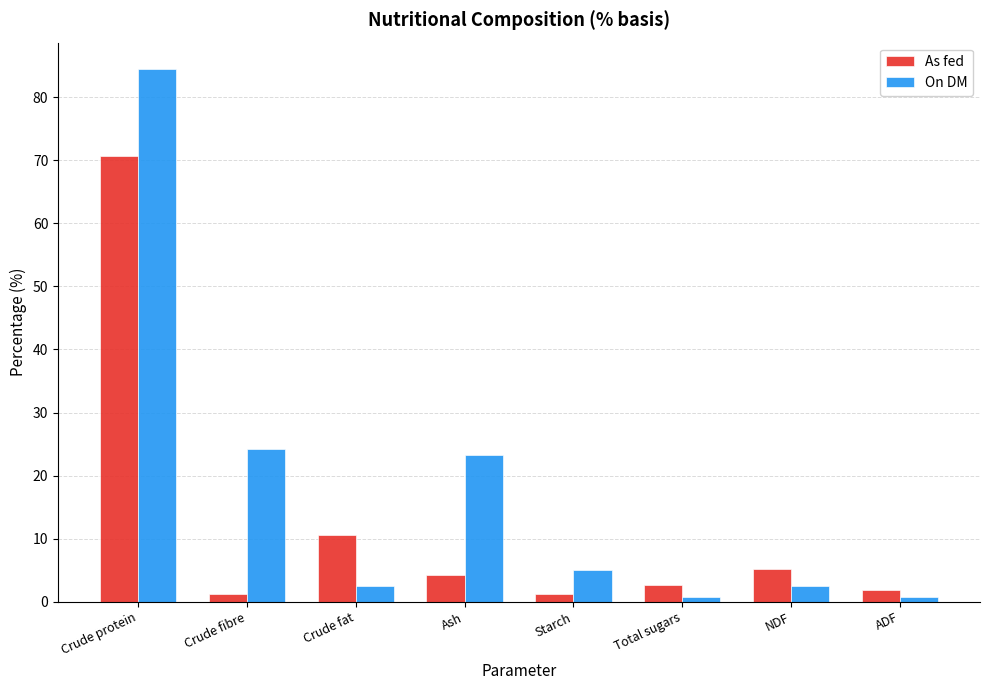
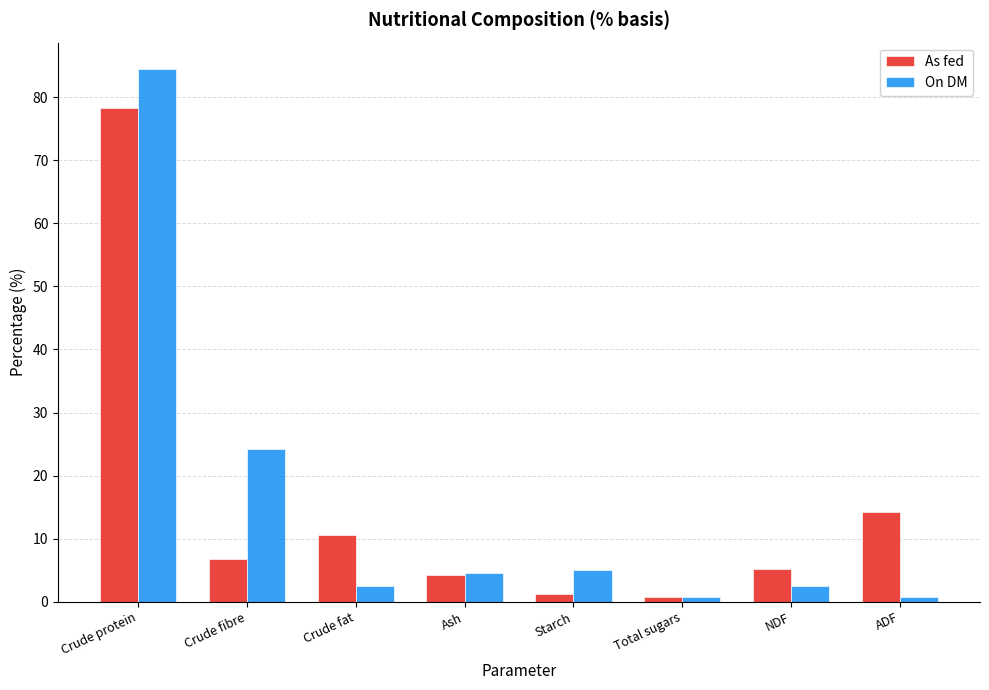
As fed, Crude protein: 71 -> 78
As fed, Crude fibre: 1 -> 7
On DM, Ash: 23 -> 5
As fed, Total sugars: 3 -> 1
As fed, ADF: 2 -> 14
